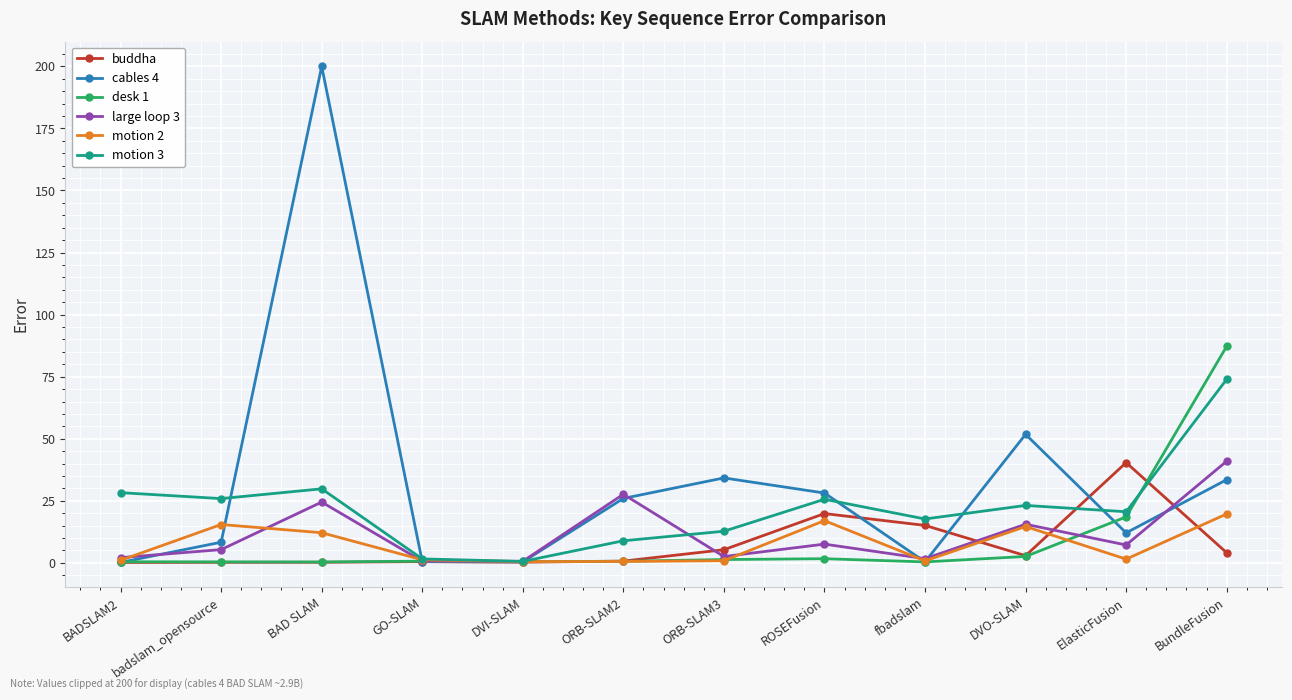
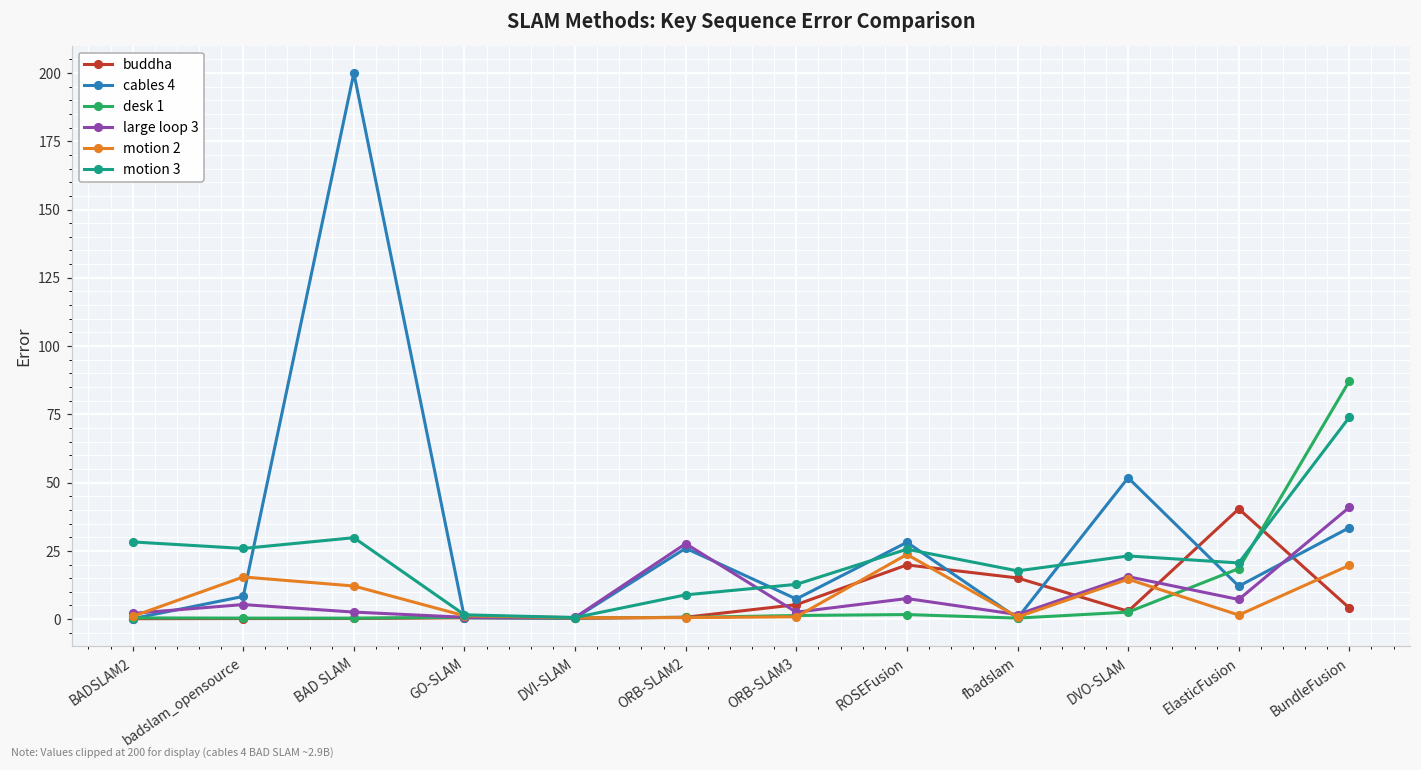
large loop 3, BAD SLAM: 24 -> 3
cables 4, ORB-SLAM3: 34 -> 7
motion 2, ROSEFusion: 17 -> 24
